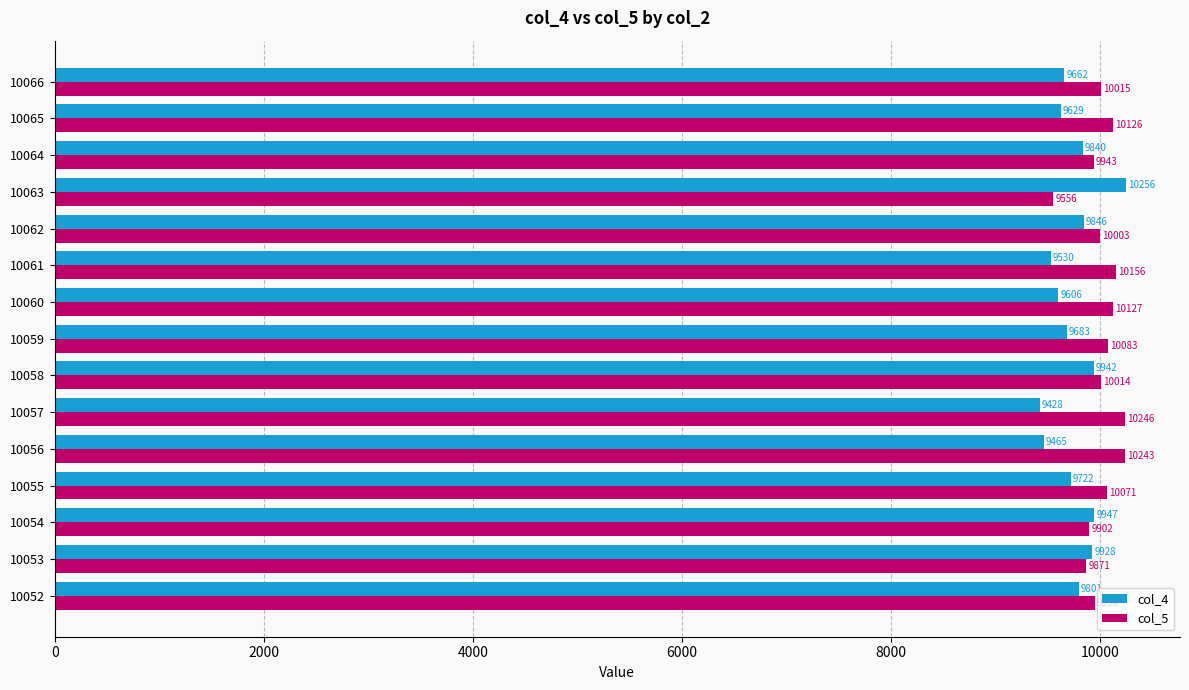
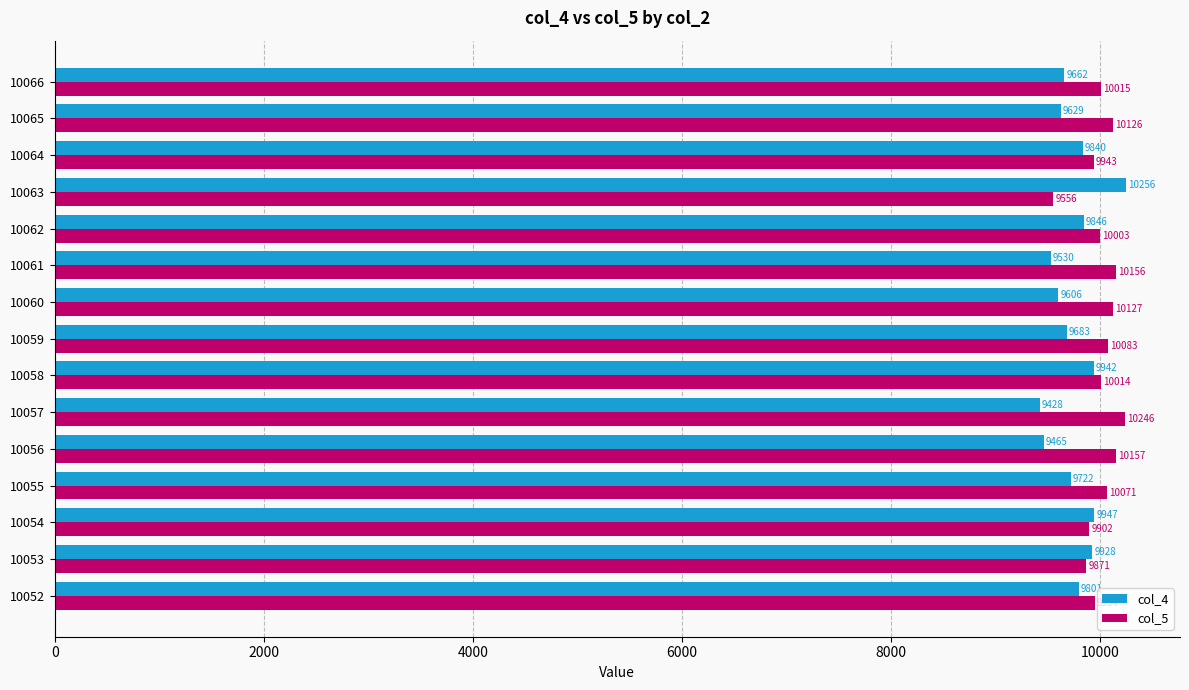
col_5, 10056: 10243 -> 10157
